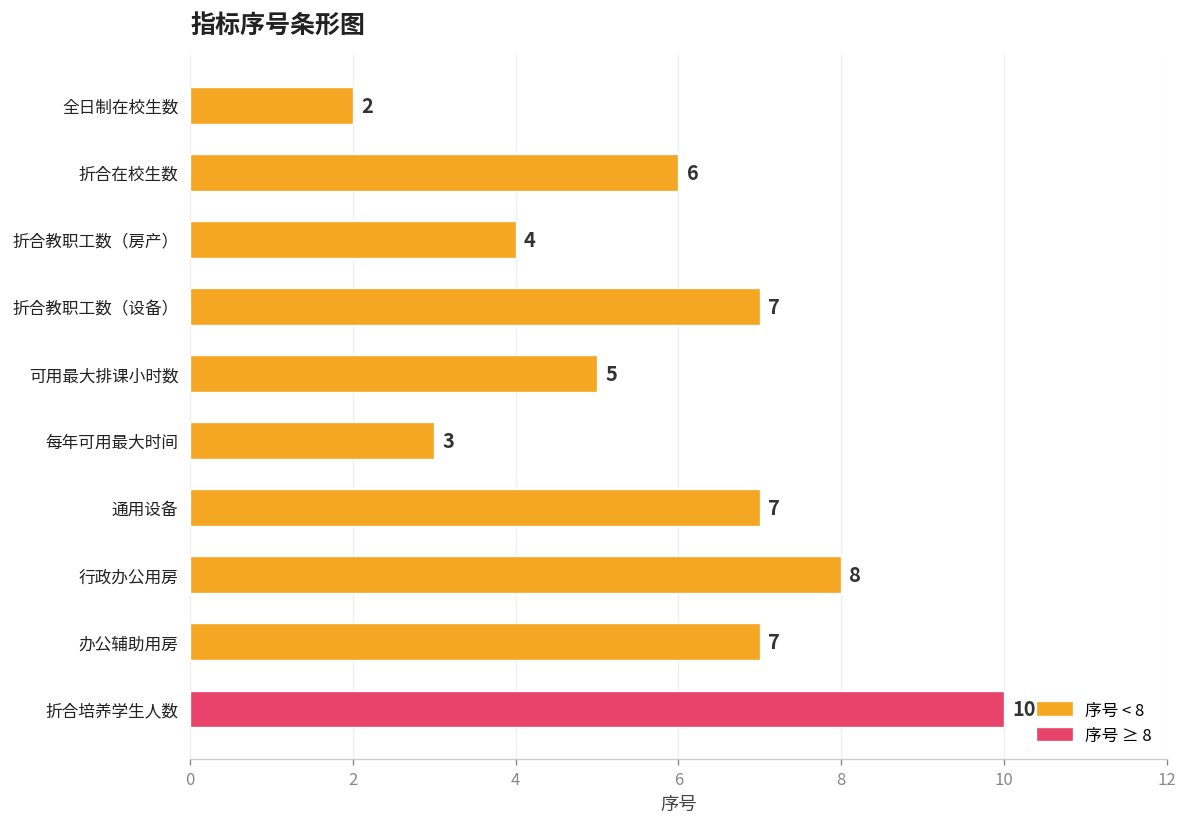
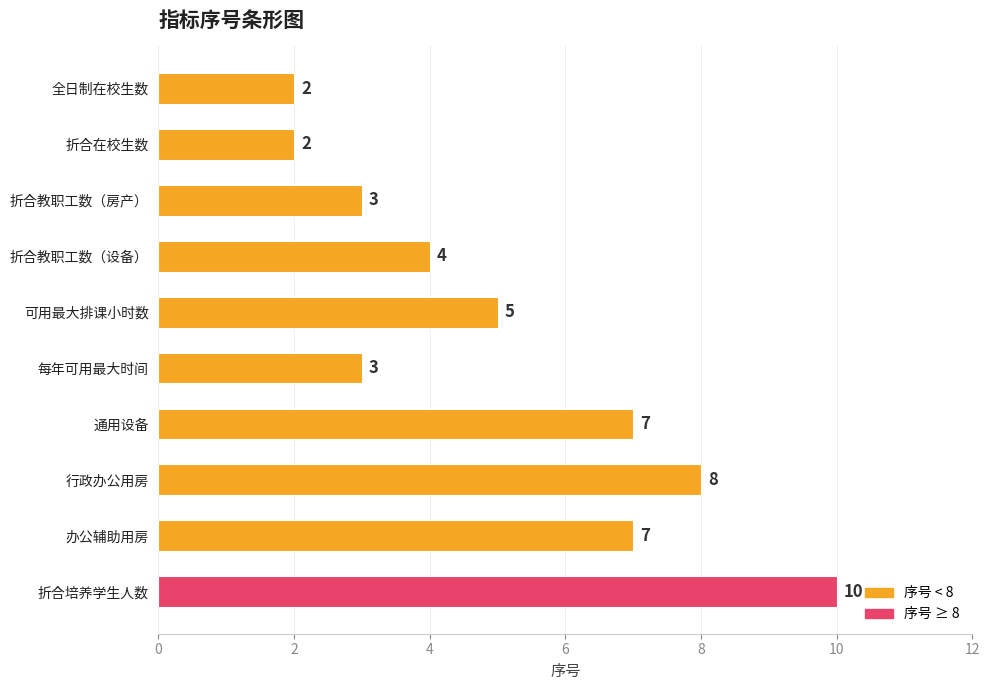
折合在校生数: 6 -> 2
折合教职工数（房产）: 4 -> 3
折合教职工数（设备）: 7 -> 4
